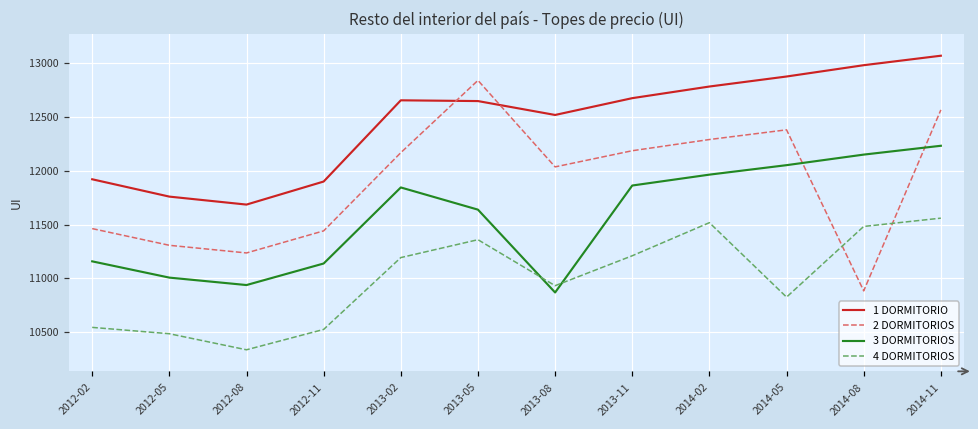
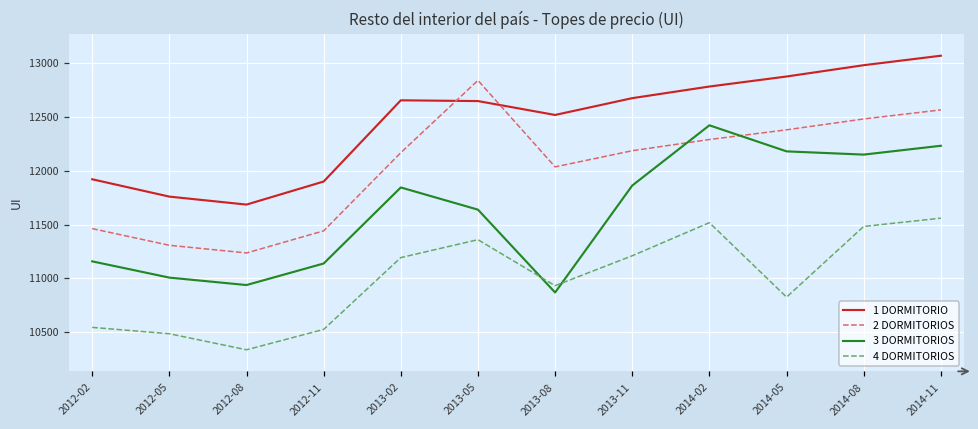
3 DORMITORIOS, 2014-02: 12000 -> 12400
3 DORMITORIOS, 2014-05: 12100 -> 12200
2 DORMITORIOS, 2014-08: 10900 -> 12500
